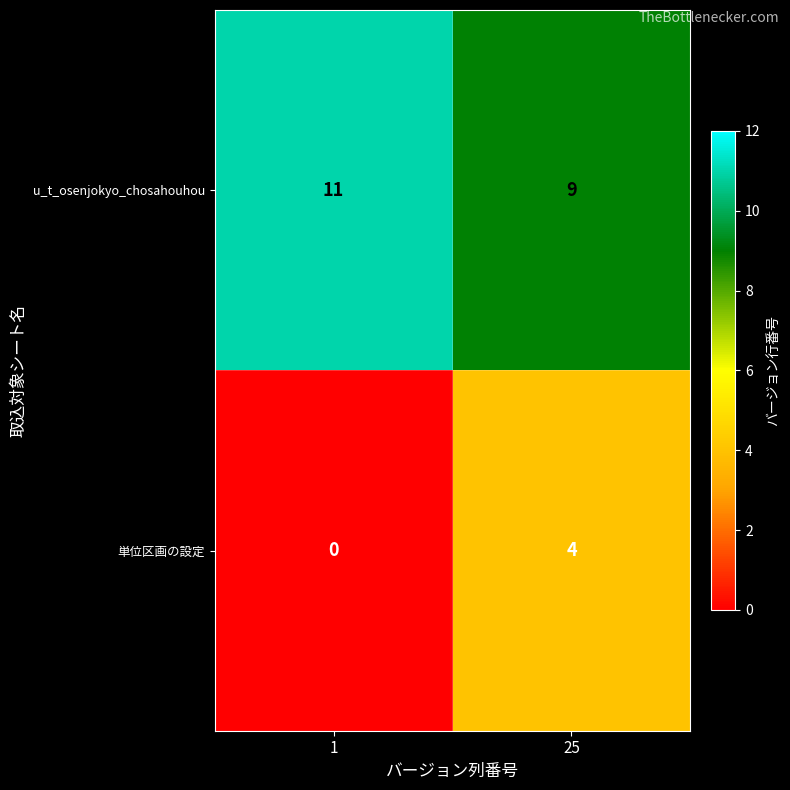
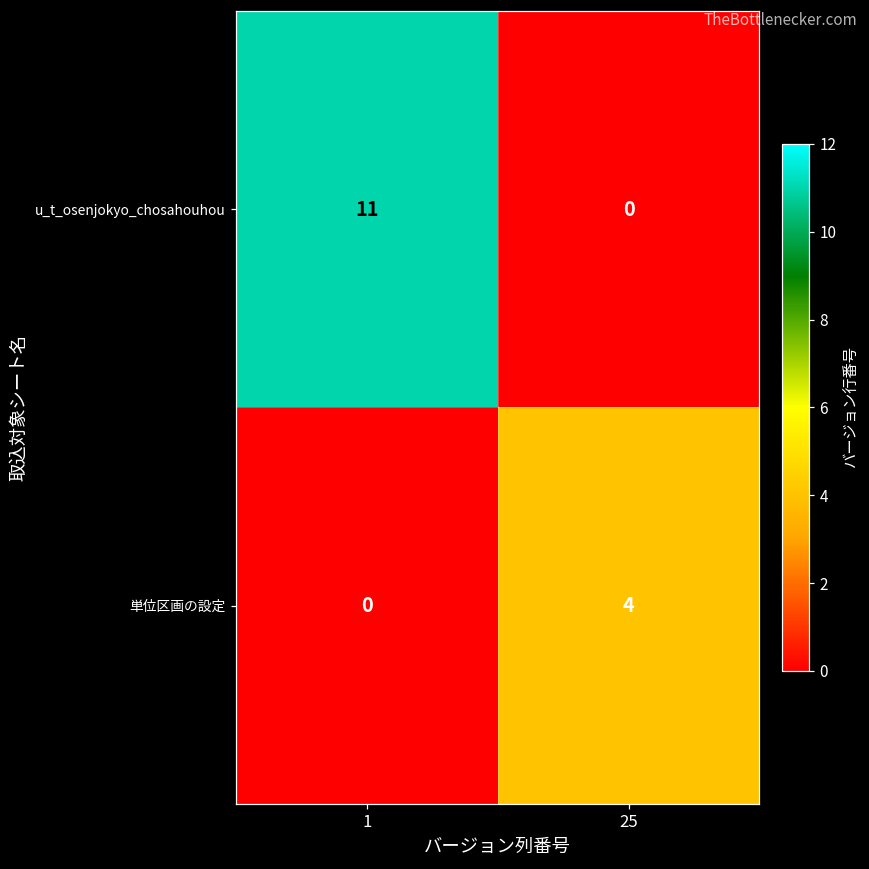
u_t_osenjokyo_chosahouhou, 25: 9 -> 0
